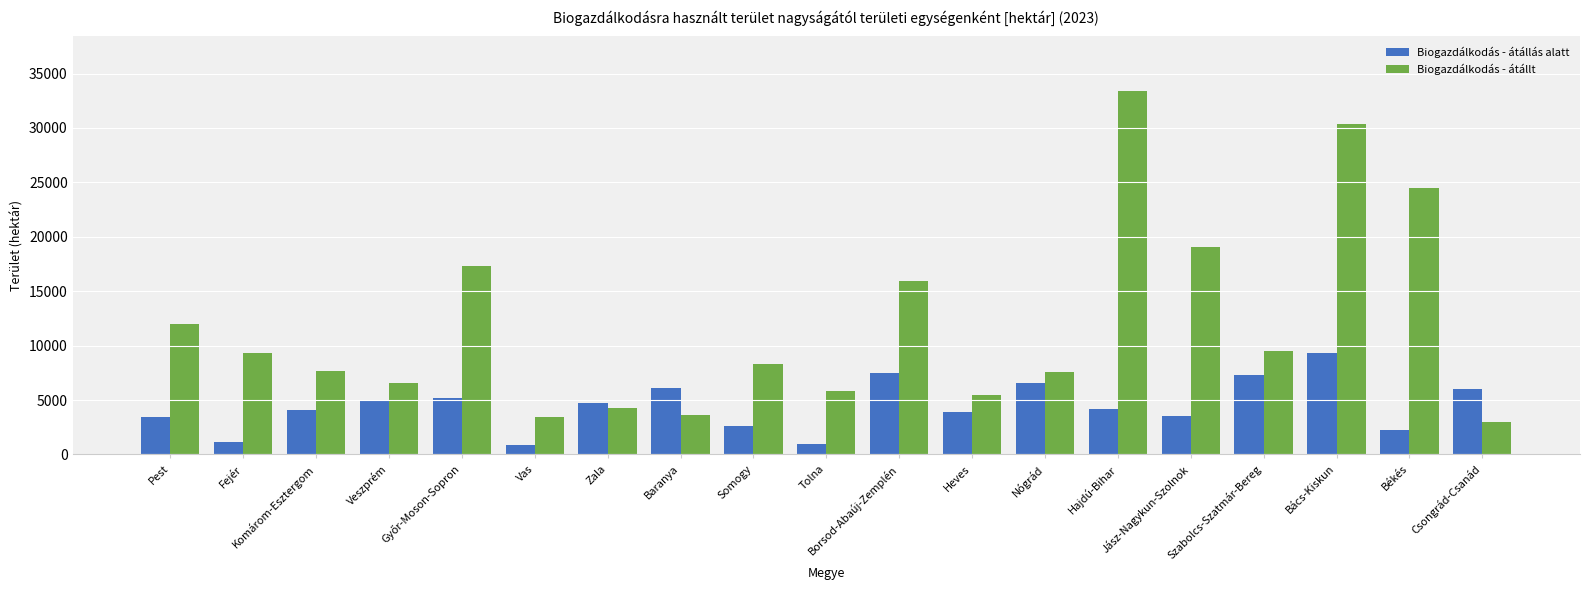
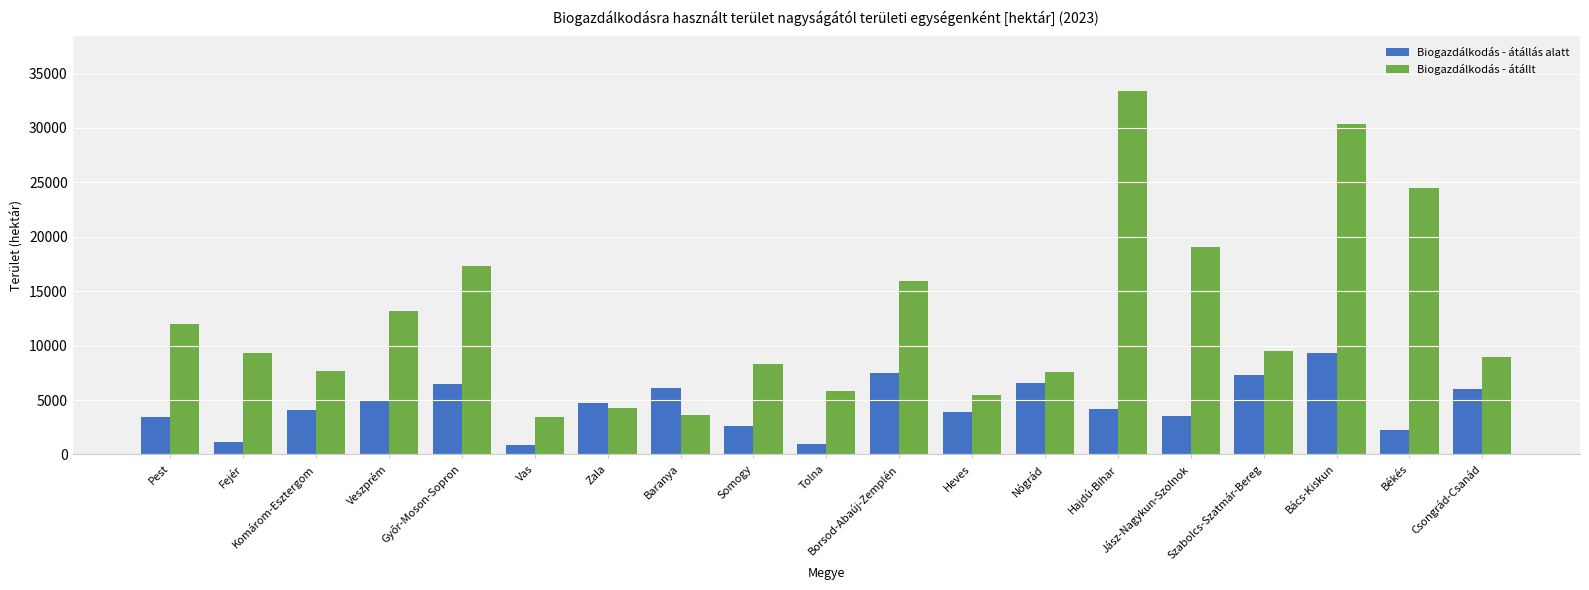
Biogazdálkodás - átállt, Veszprém: 6500 -> 13200
Biogazdálkodás - átállás alatt, Győr-Moson-Sopron: 5200 -> 6500
Biogazdálkodás - átállt, Csongrád-Csanád: 3000 -> 9000
